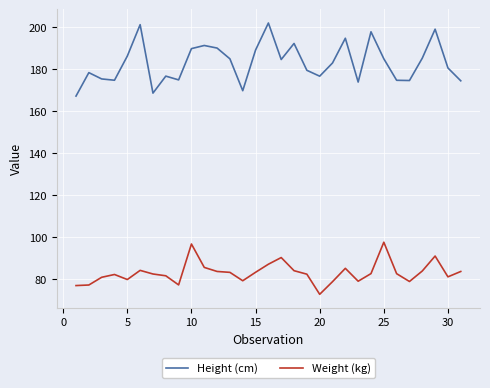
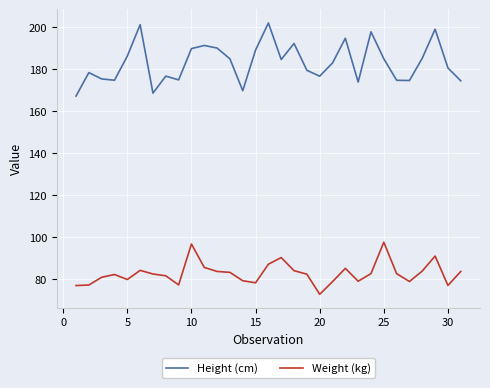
Weight (kg), 15: 83 -> 78
Weight (kg), 30: 81 -> 77
